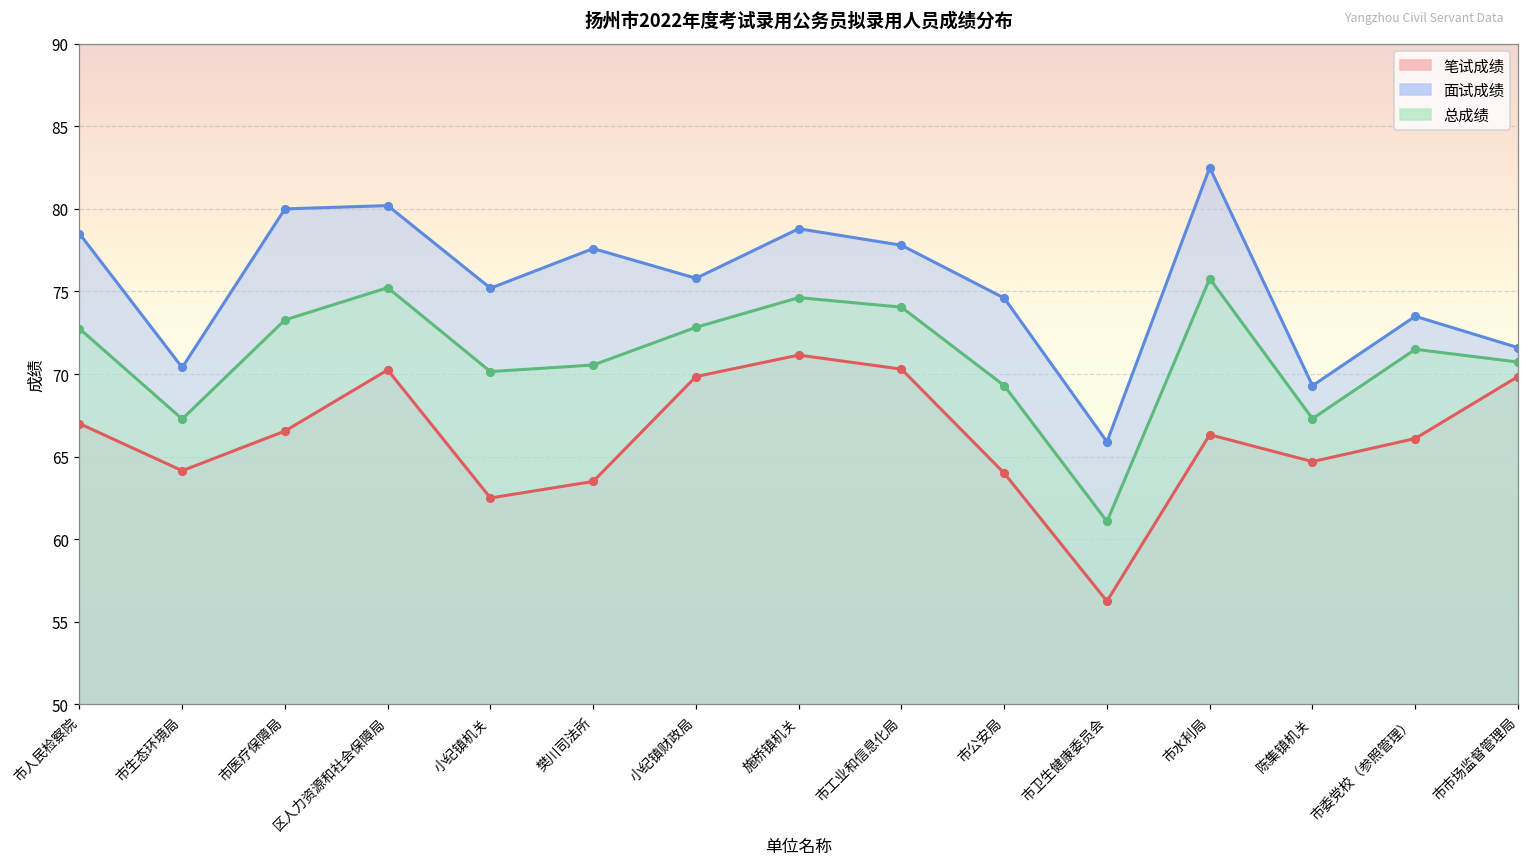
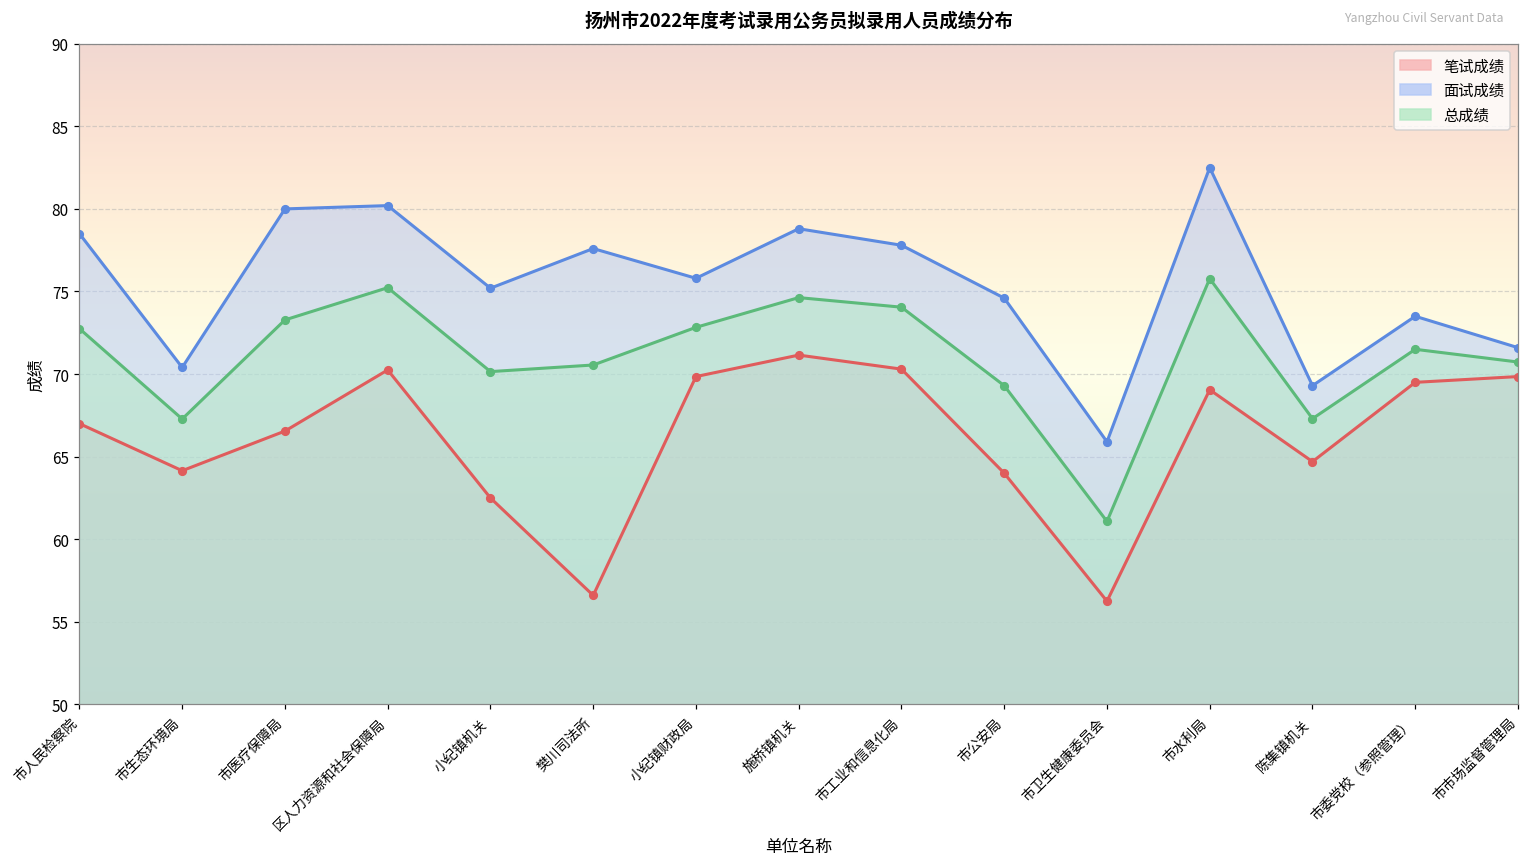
笔试成绩, 樊川司法所: 63.5 -> 56.6
笔试成绩, 市水利局: 66.3 -> 69.1
笔试成绩, 市委党校（参照管理）: 66.1 -> 69.5
